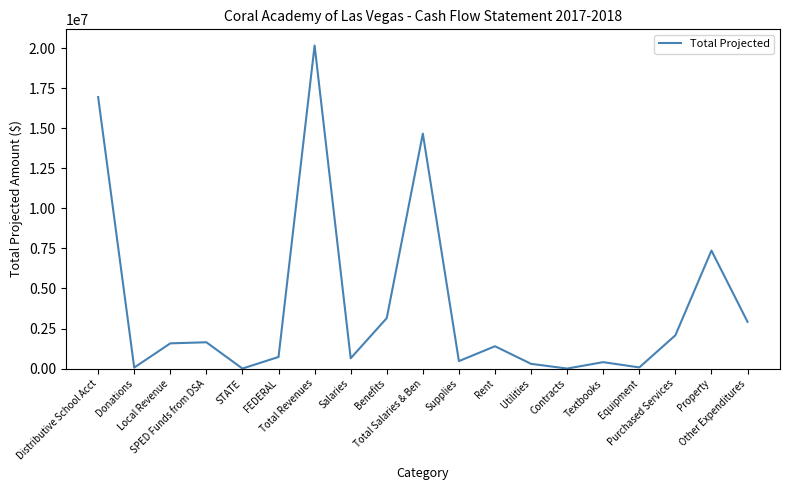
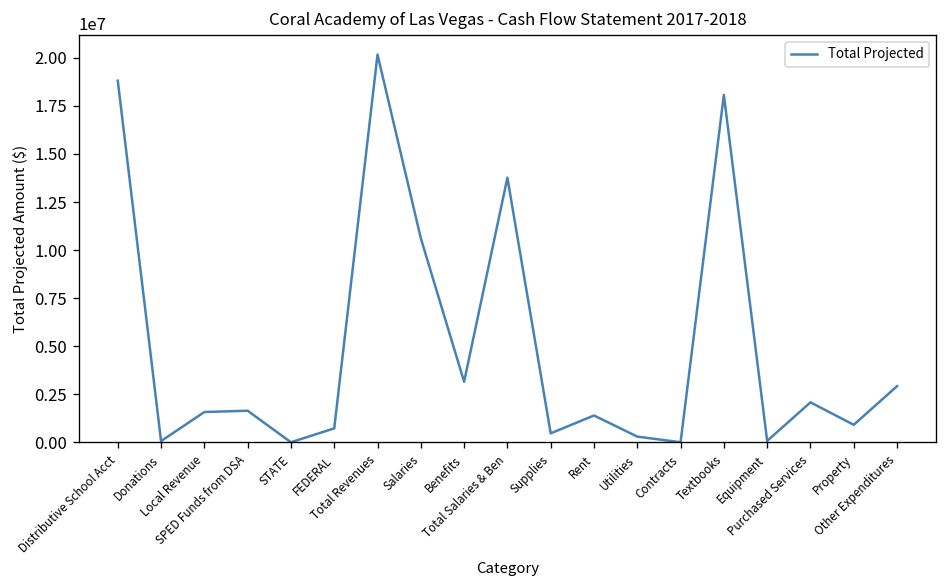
Distributive School Acct: 17000000 -> 18800000
Salaries: 600000 -> 10600000
Total Salaries & Ben: 14700000 -> 13800000
Textbooks: 400000 -> 18100000
Property: 7400000 -> 900000
